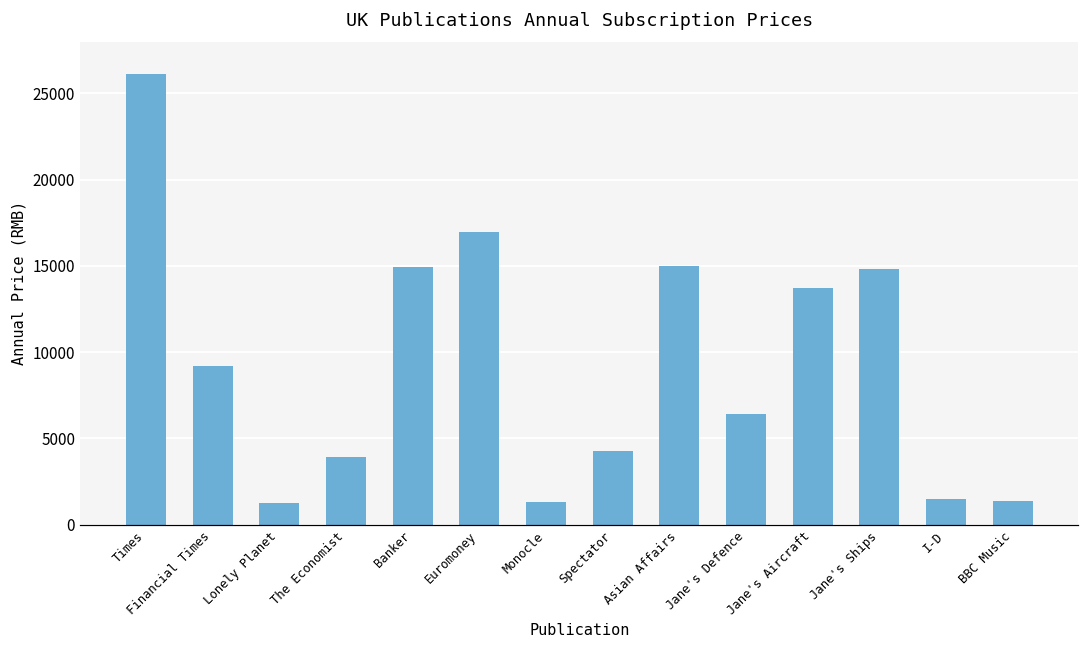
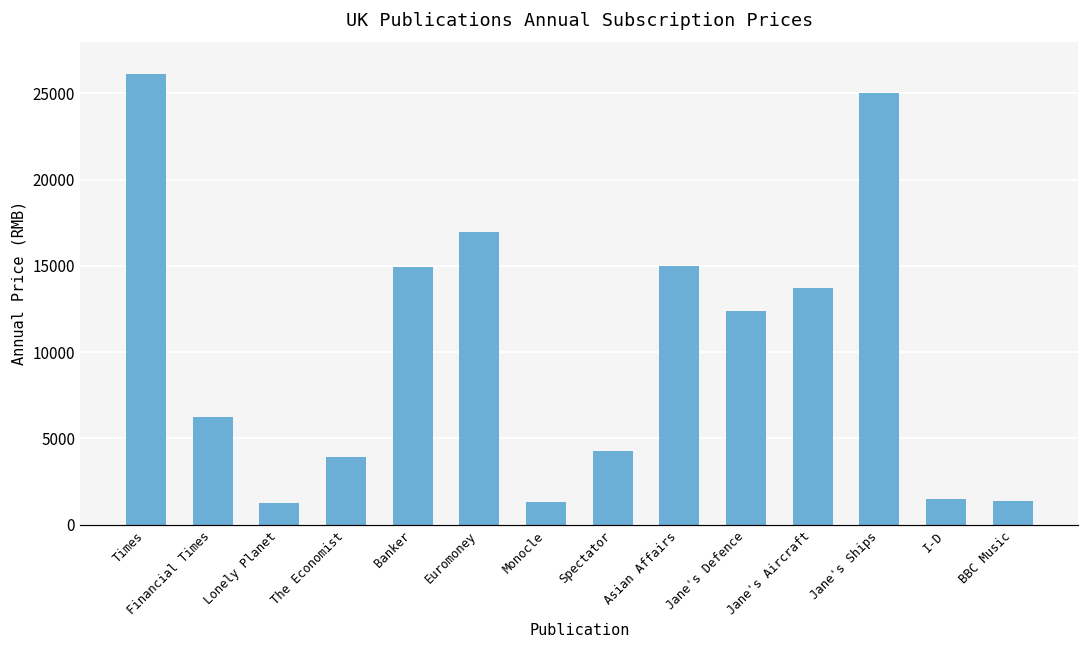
Financial Times: 9200 -> 6300
Jane's Defence: 6400 -> 12400
Jane's Ships: 14800 -> 25000
